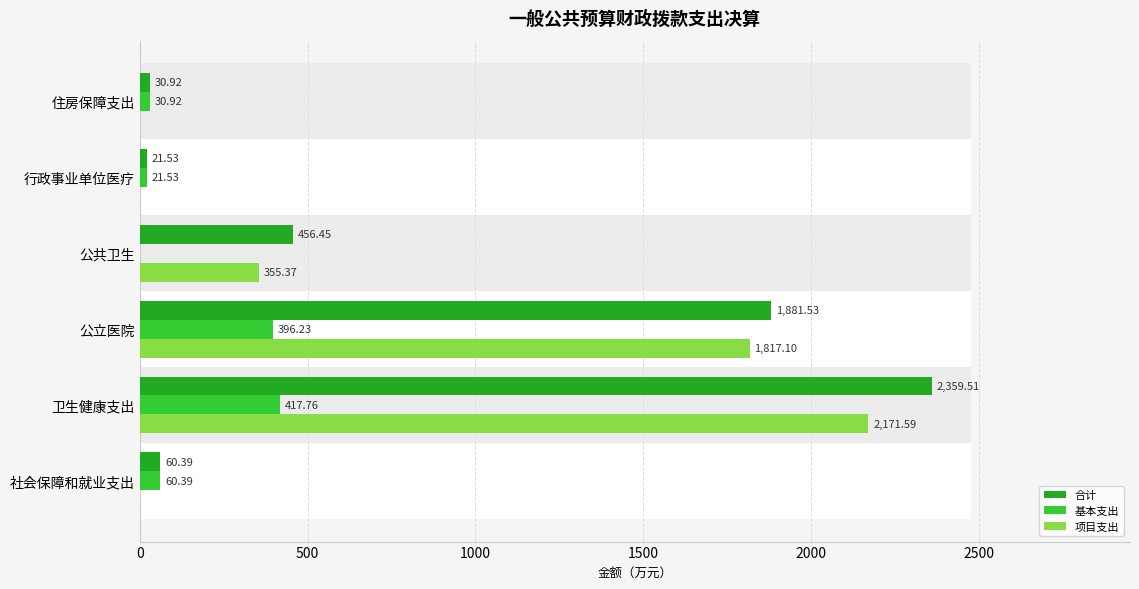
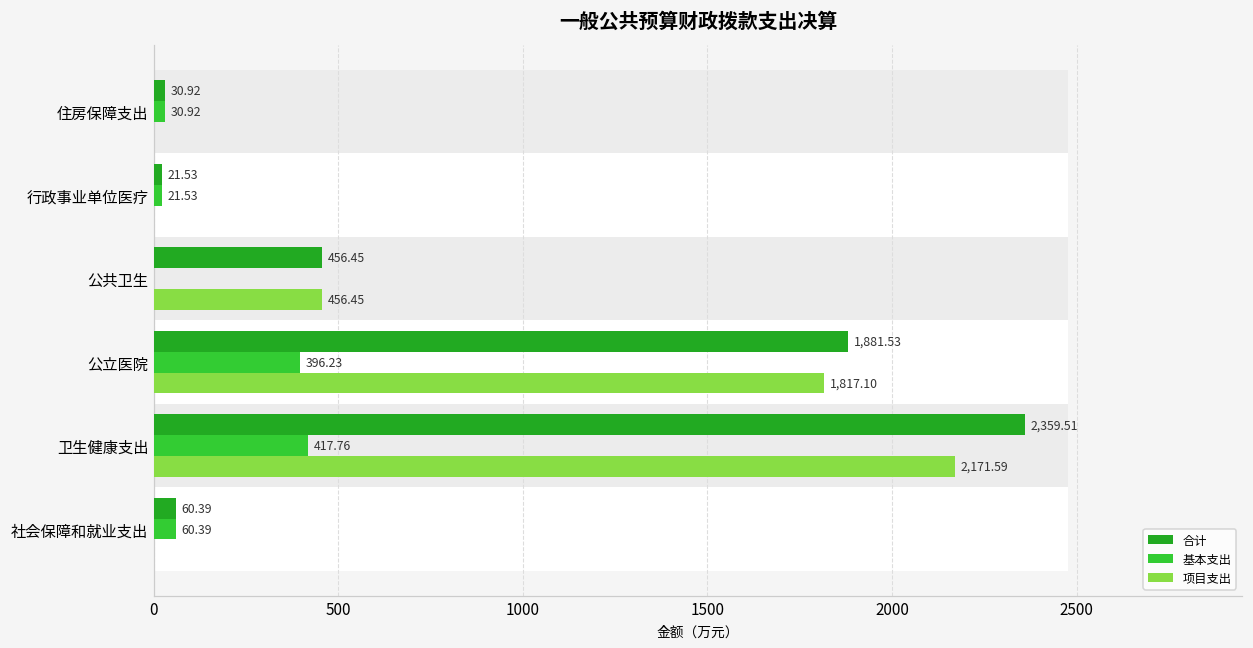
项目支出, 公共卫生: 355.37 -> 456.45
